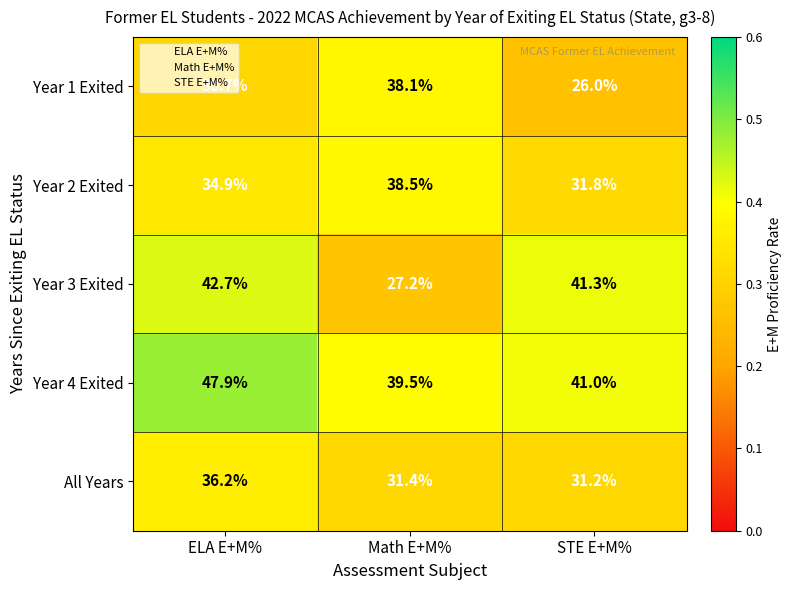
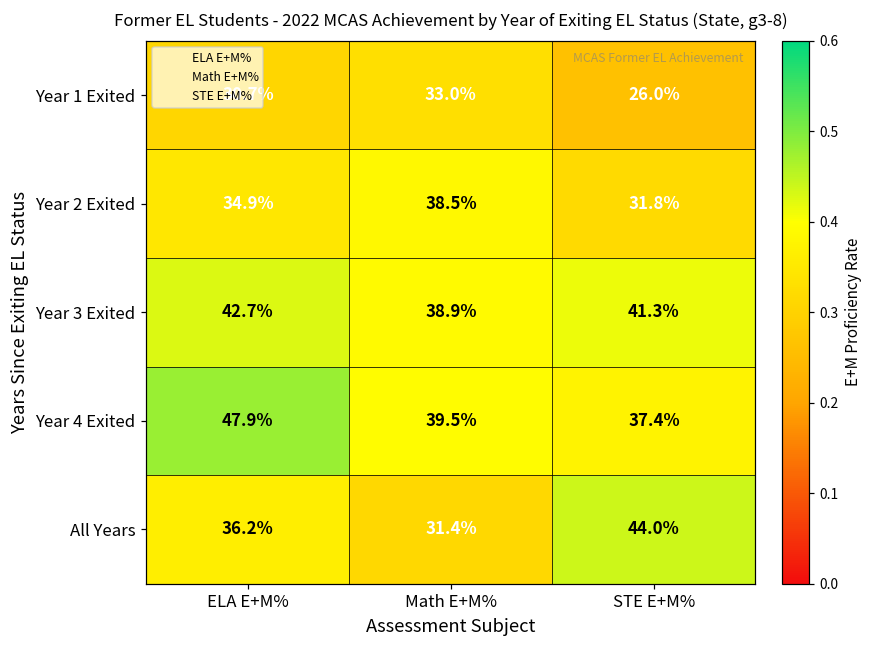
Year 1 Exited, Math E+M%: 38.1% -> 33.0%
Year 3 Exited, Math E+M%: 27.2% -> 38.9%
Year 4 Exited, STE E+M%: 41.0% -> 37.4%
All Years, STE E+M%: 31.2% -> 44.0%
